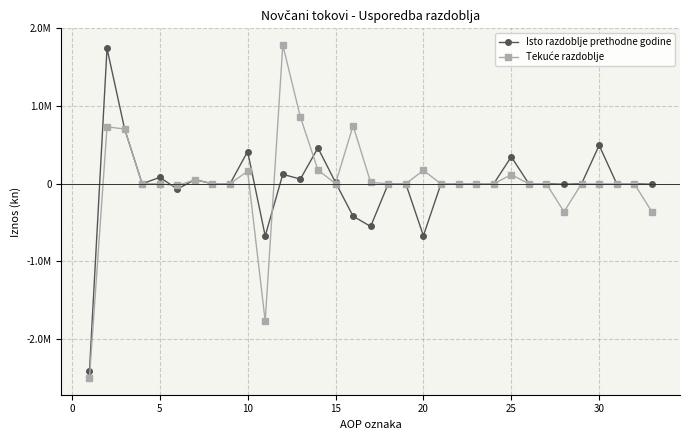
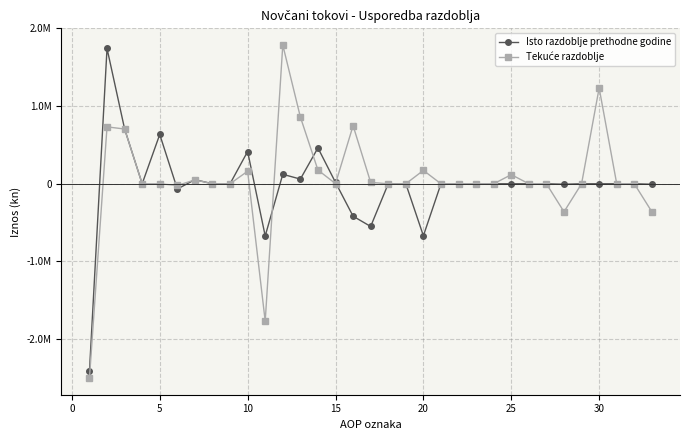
Isto razdoblje prethodne godine, 5: 100000 -> 600000
Isto razdoblje prethodne godine, 25: 300000 -> 0
Isto razdoblje prethodne godine, 30: 500000 -> 0
Tekuće razdoblje, 30: 0 -> 1200000
